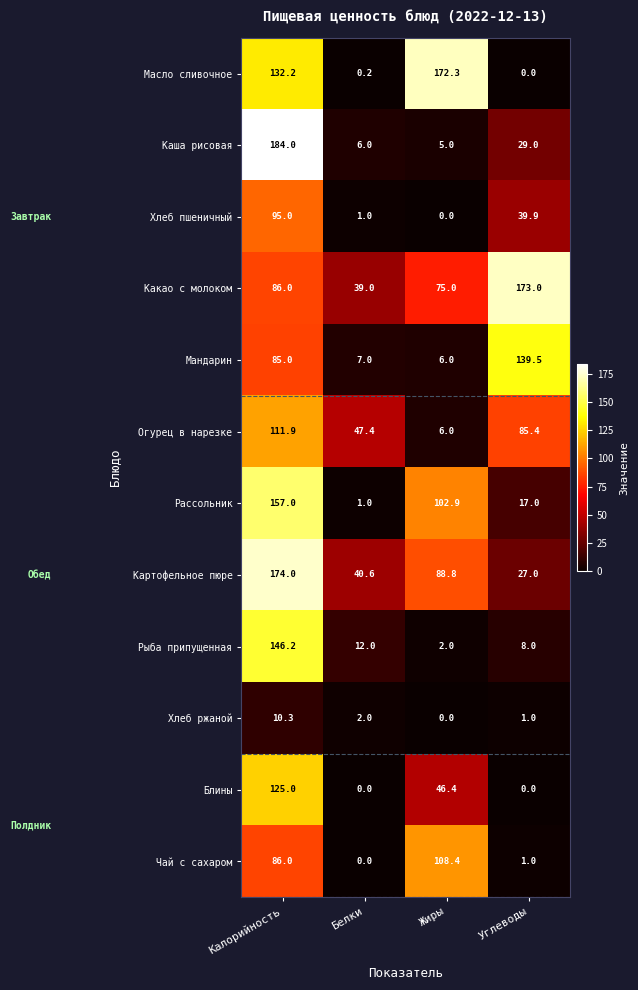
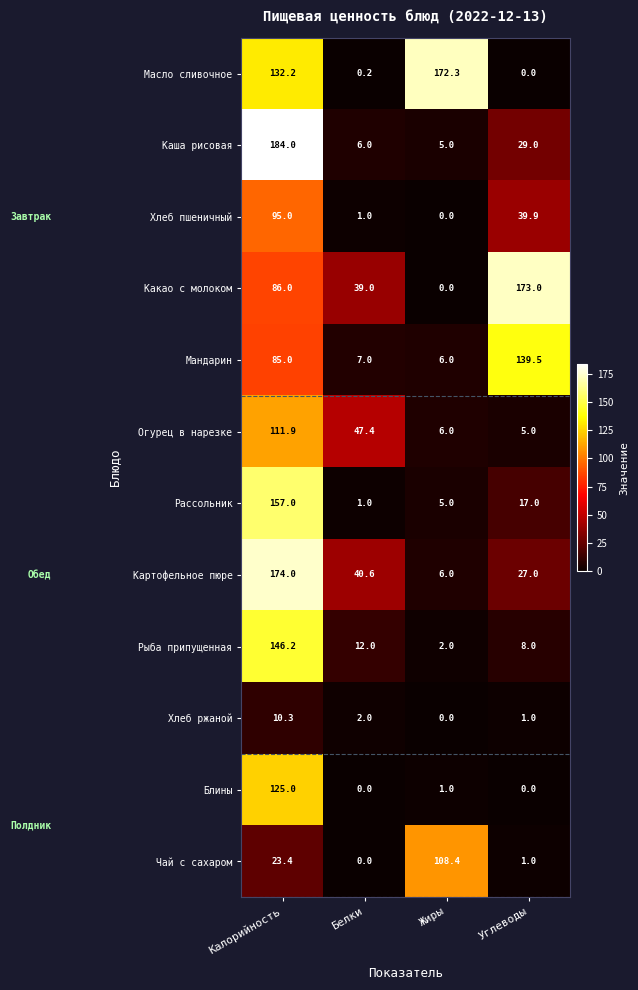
Какао с молоком, Жиры: 75.0 -> 0.0
Огурец в нарезке, Углеводы: 85.4 -> 5.0
Рассольник, Жиры: 102.9 -> 5.0
Картофельное пюре, Жиры: 88.8 -> 6.0
Блины, Жиры: 46.4 -> 1.0
Чай с сахаром, Калорийность: 86.0 -> 23.4
